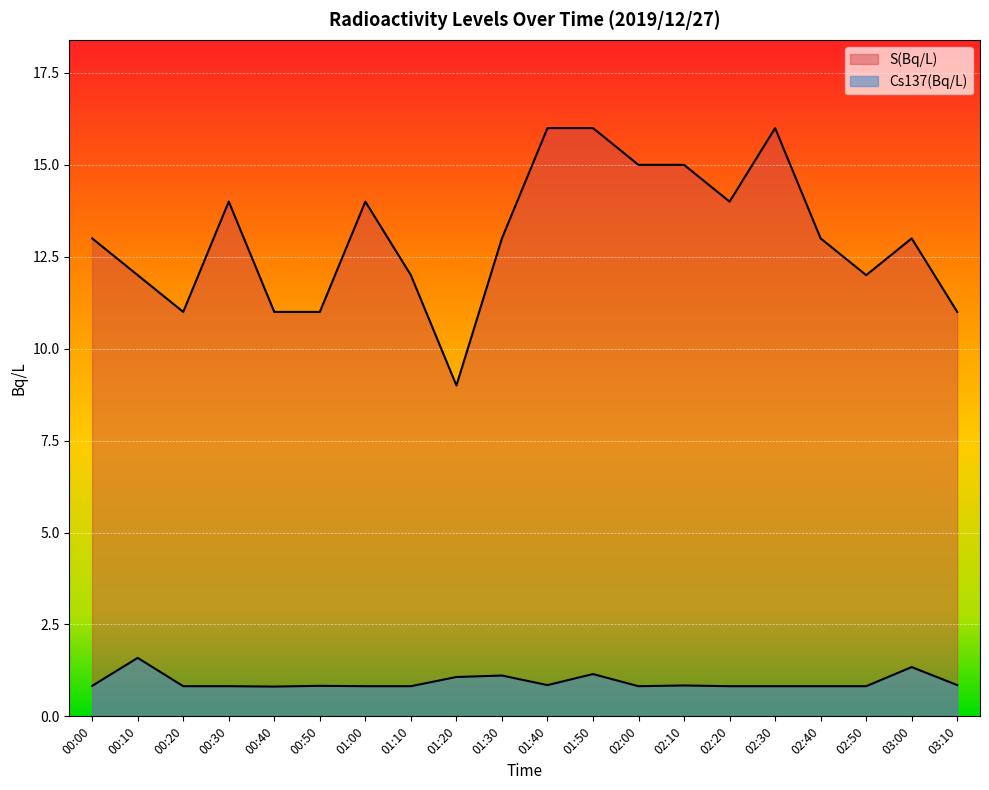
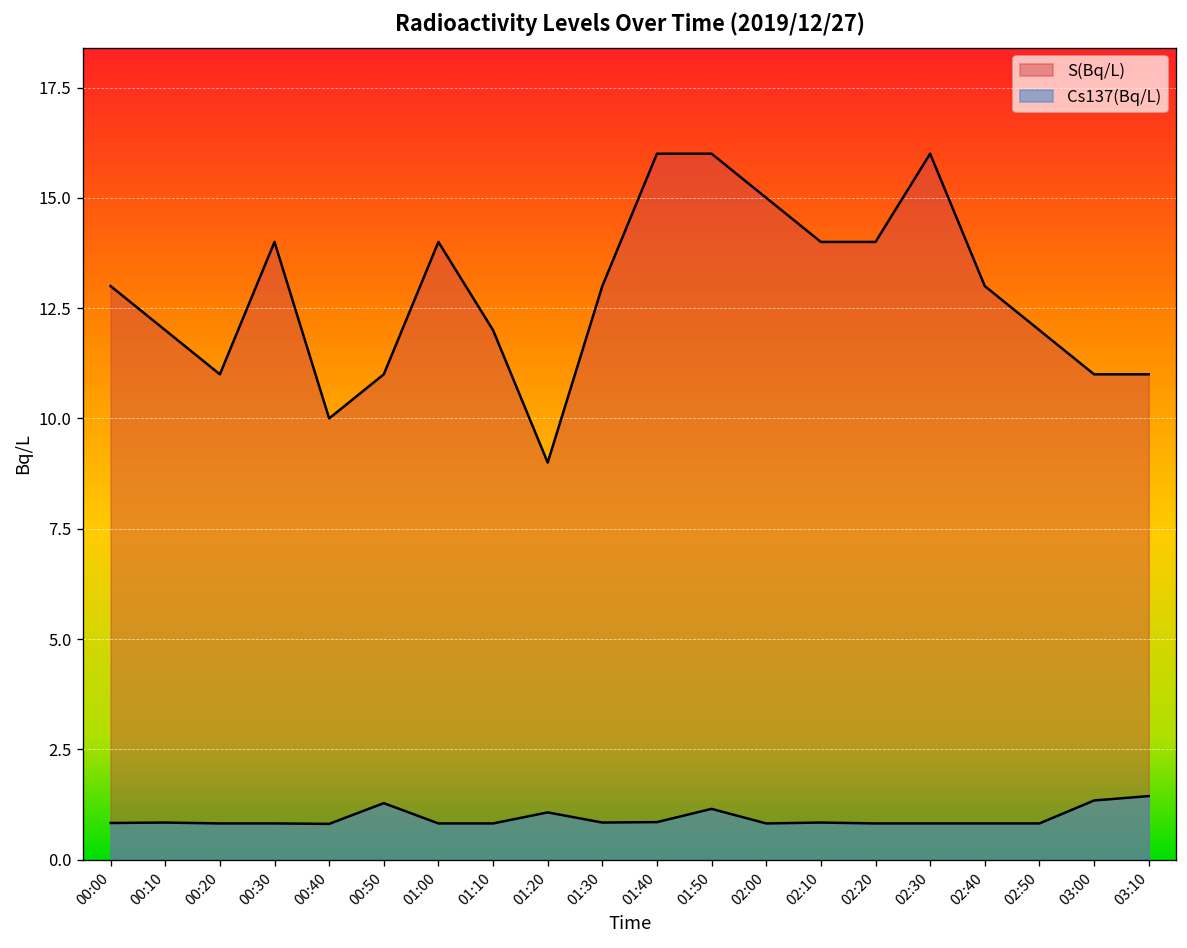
Cs137(Bq/L), 00:10: 1.6 -> 0.8
S(Bq/L), 00:40: 11 -> 10
Cs137(Bq/L), 00:50: 0.8 -> 1.3
Cs137(Bq/L), 01:30: 1.1 -> 0.8
S(Bq/L), 02:10: 15 -> 14
S(Bq/L), 03:00: 13 -> 11
Cs137(Bq/L), 03:10: 0.9 -> 1.4
